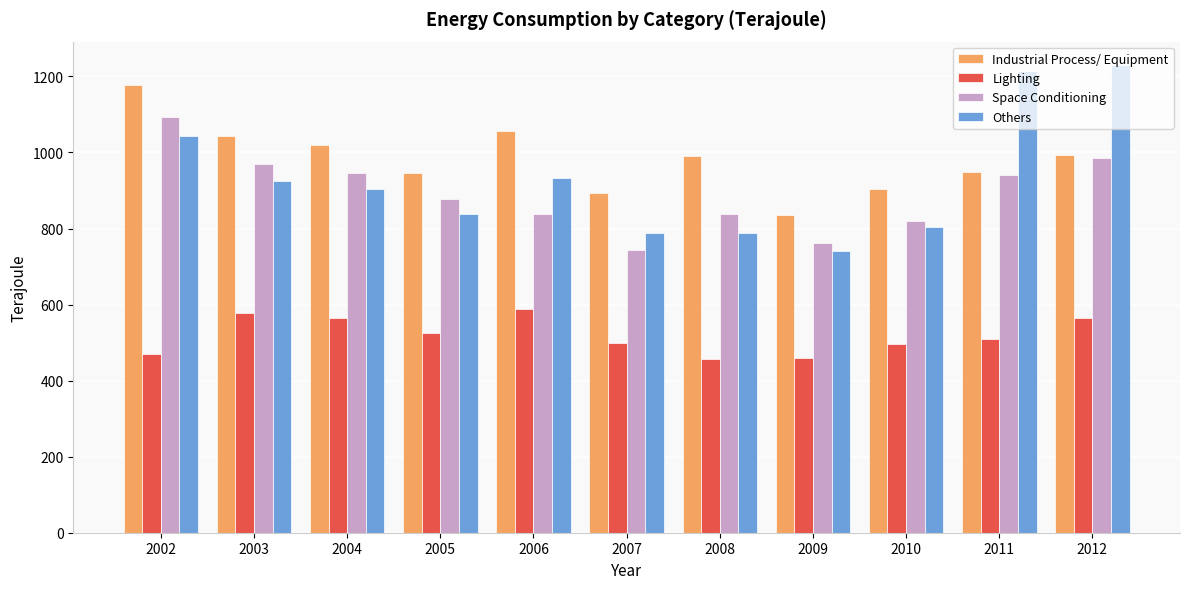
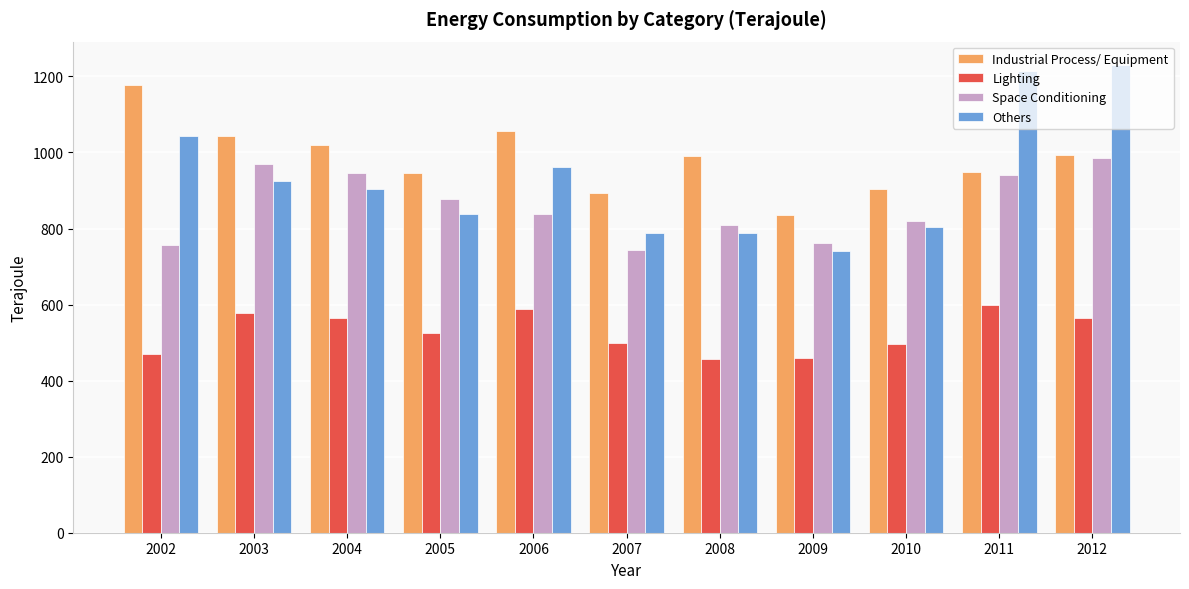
Space Conditioning, 2002: 1090 -> 760
Others, 2006: 930 -> 960
Space Conditioning, 2008: 840 -> 810
Lighting, 2011: 510 -> 600
